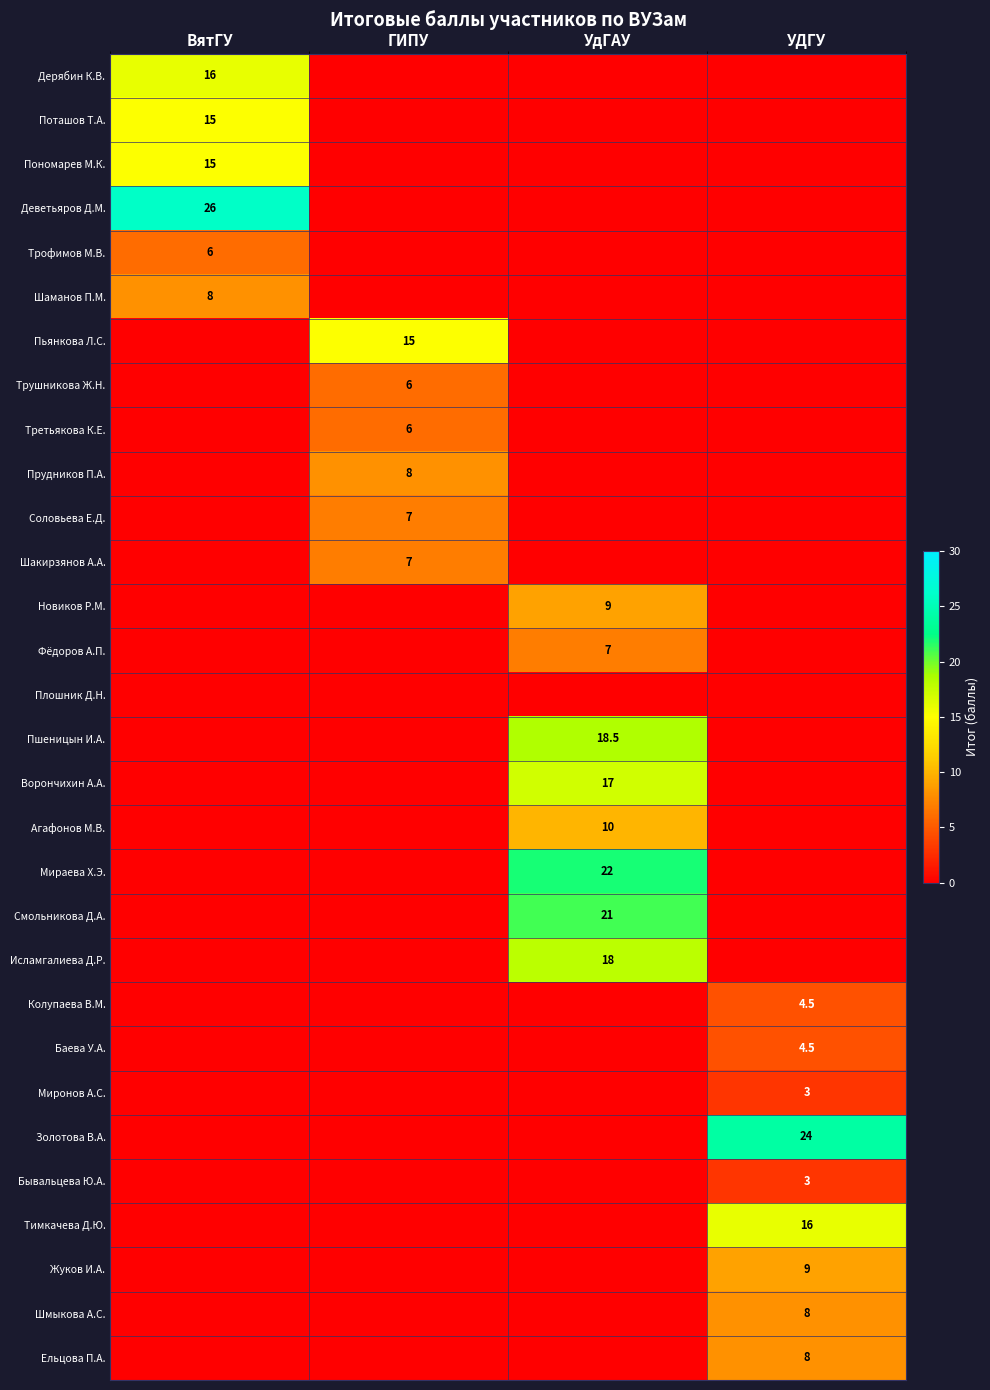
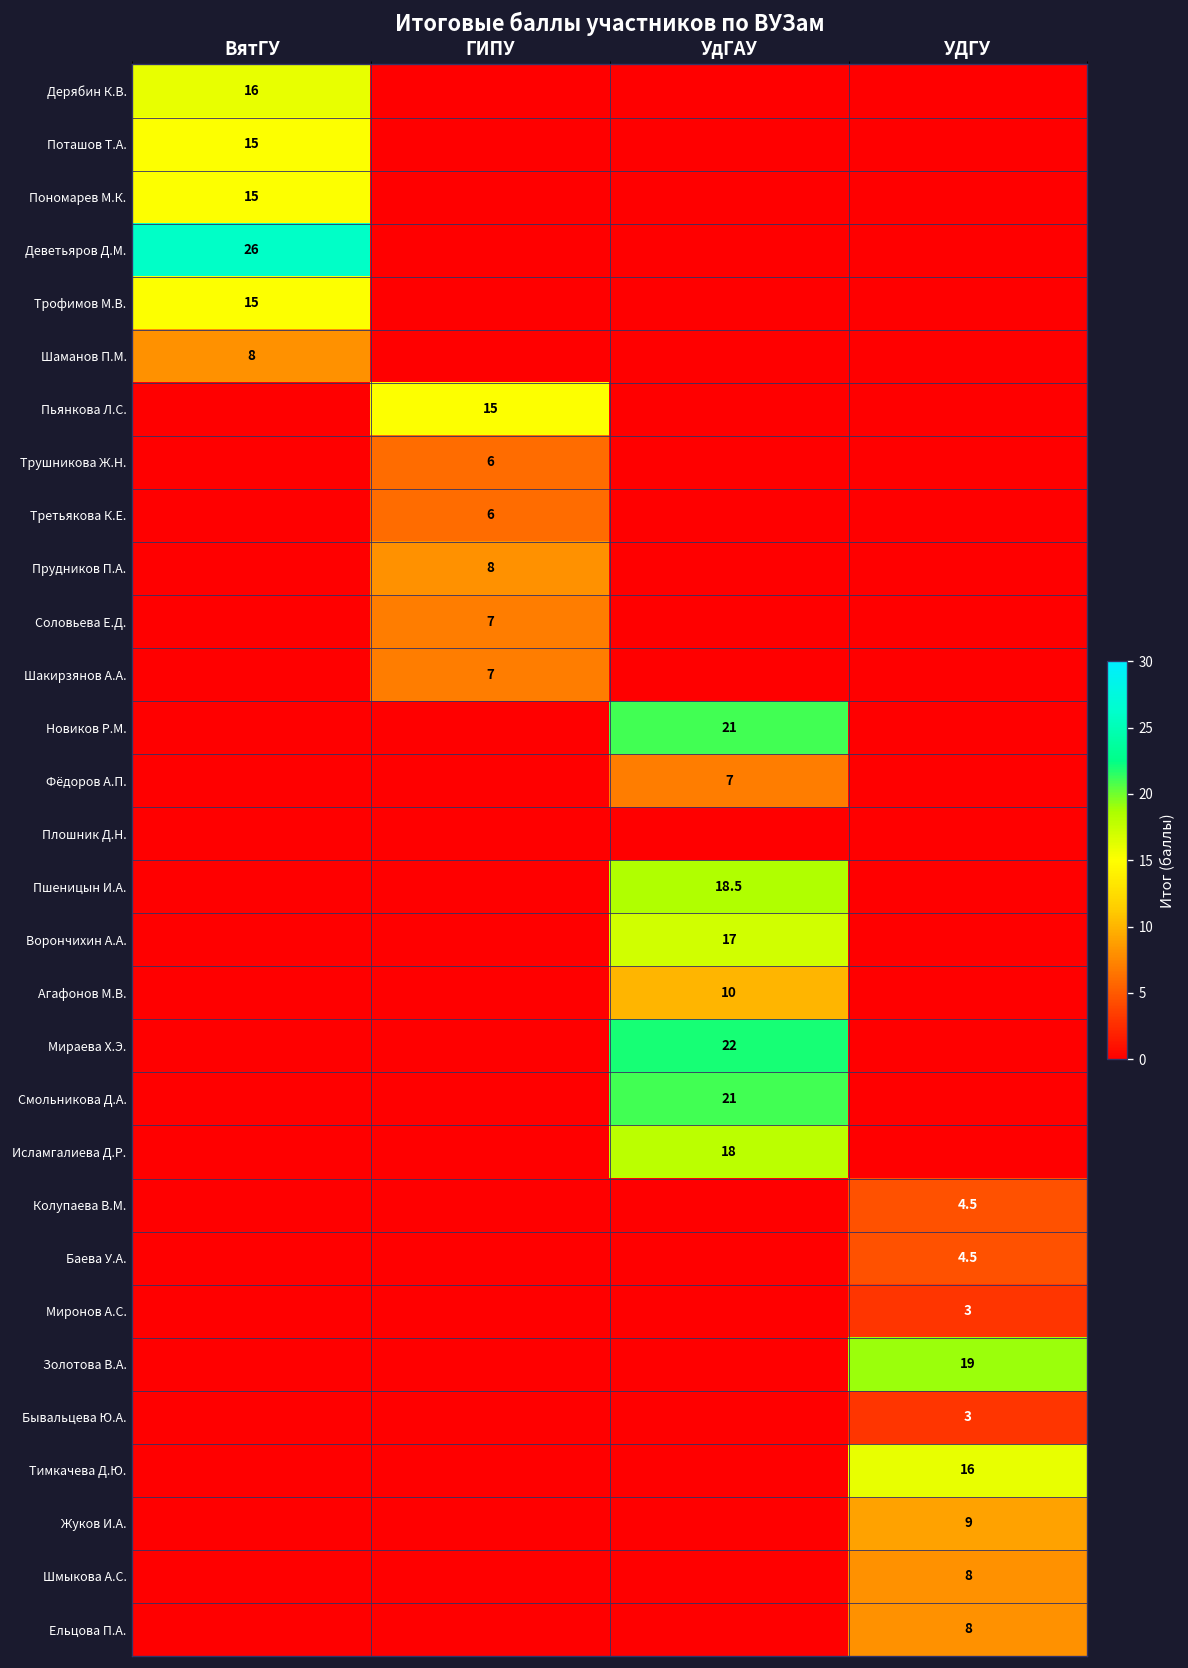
Трофимов М.В., ВятГУ: 6 -> 15
Новиков Р.М., УдГАУ: 9 -> 21
Золотова В.А., УДГУ: 24 -> 19
